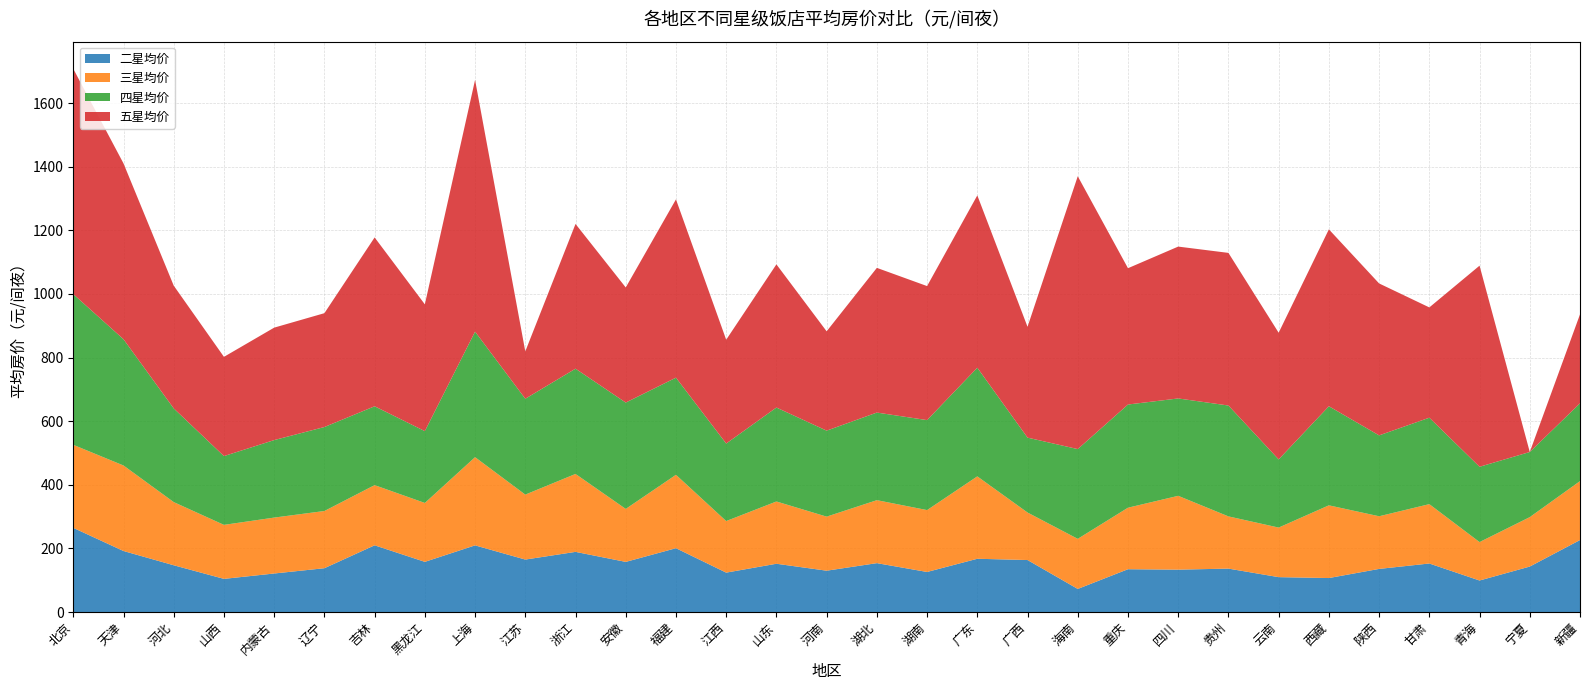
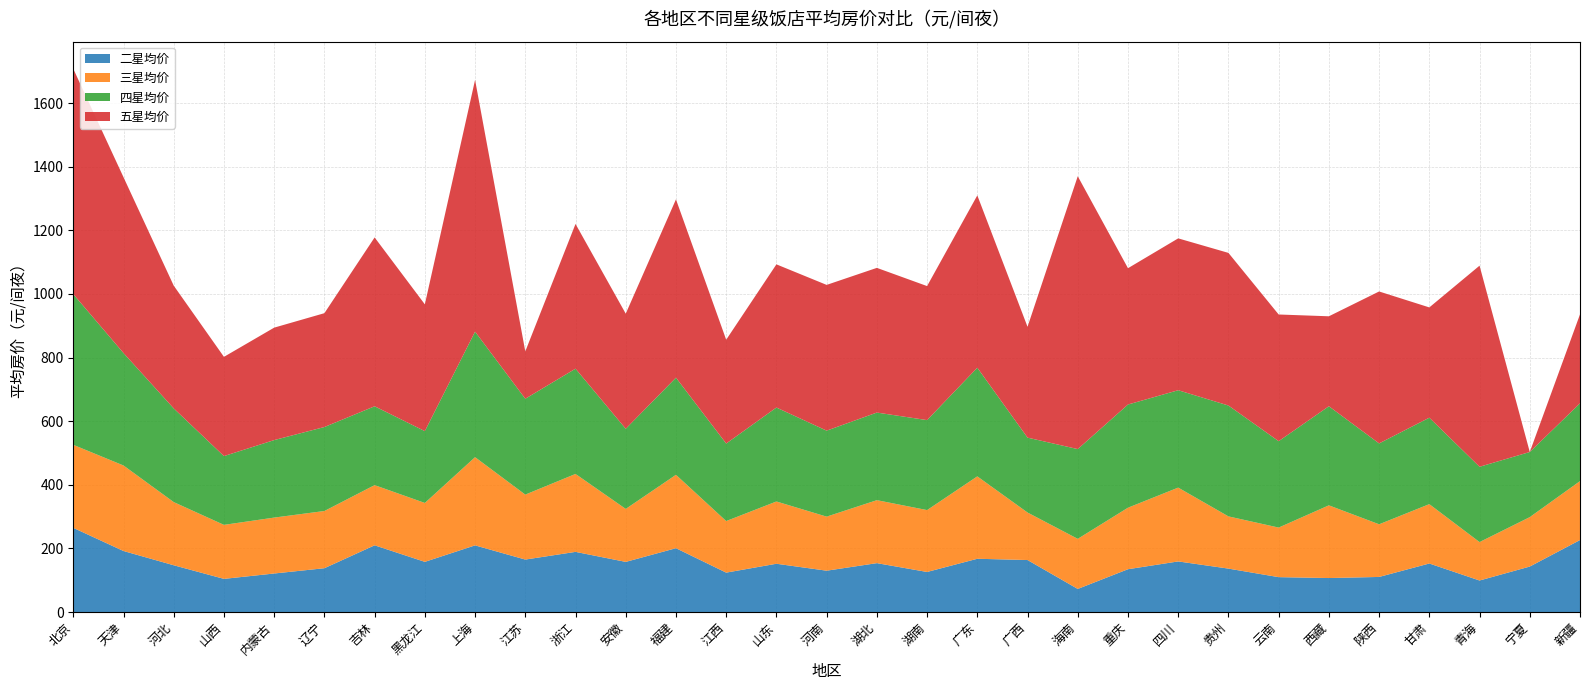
四星均价, 天津: 400 -> 350
四星均价, 安徽: 330 -> 250
五星均价, 河南: 310 -> 460
二星均价, 四川: 130 -> 160
四星均价, 云南: 210 -> 270
五星均价, 西藏: 560 -> 280
二星均价, 陕西: 140 -> 110
